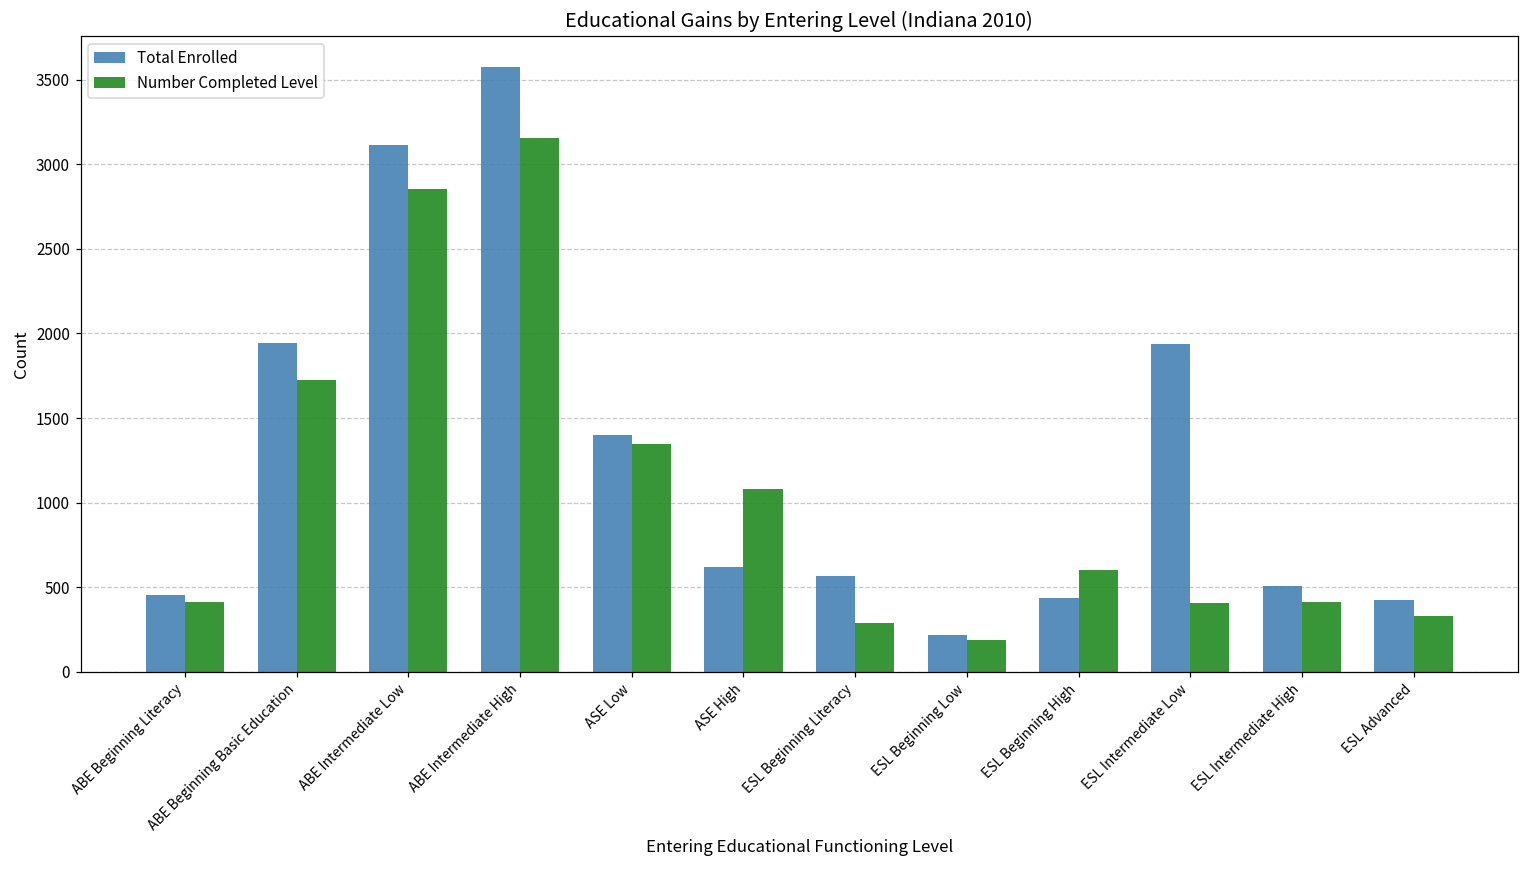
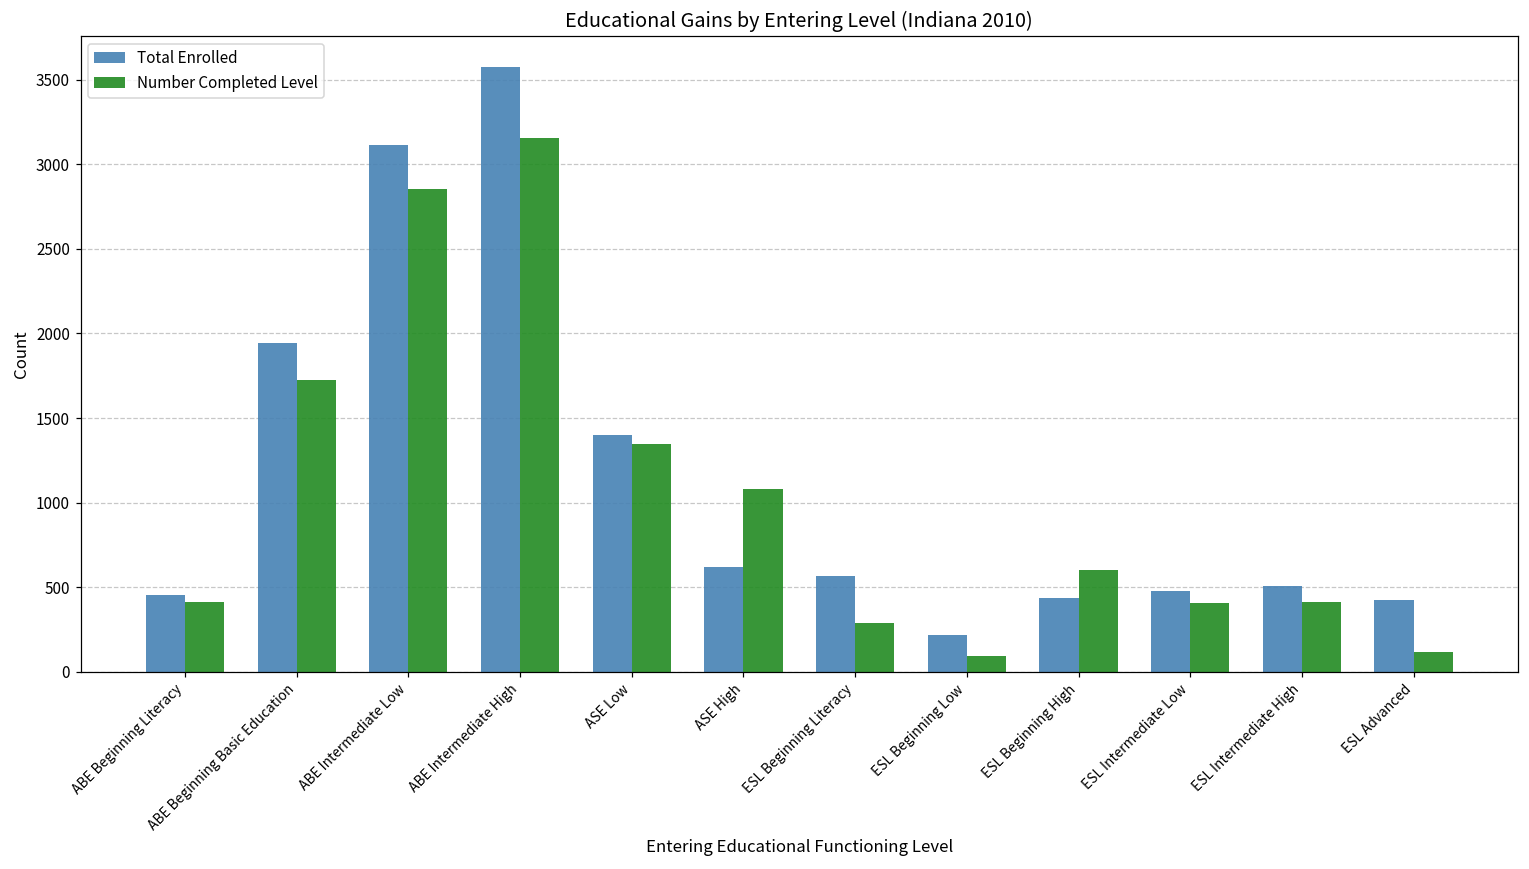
Number Completed Level, ESL Beginning Low: 190 -> 90
Total Enrolled, ESL Intermediate Low: 1940 -> 480
Number Completed Level, ESL Advanced: 330 -> 120
